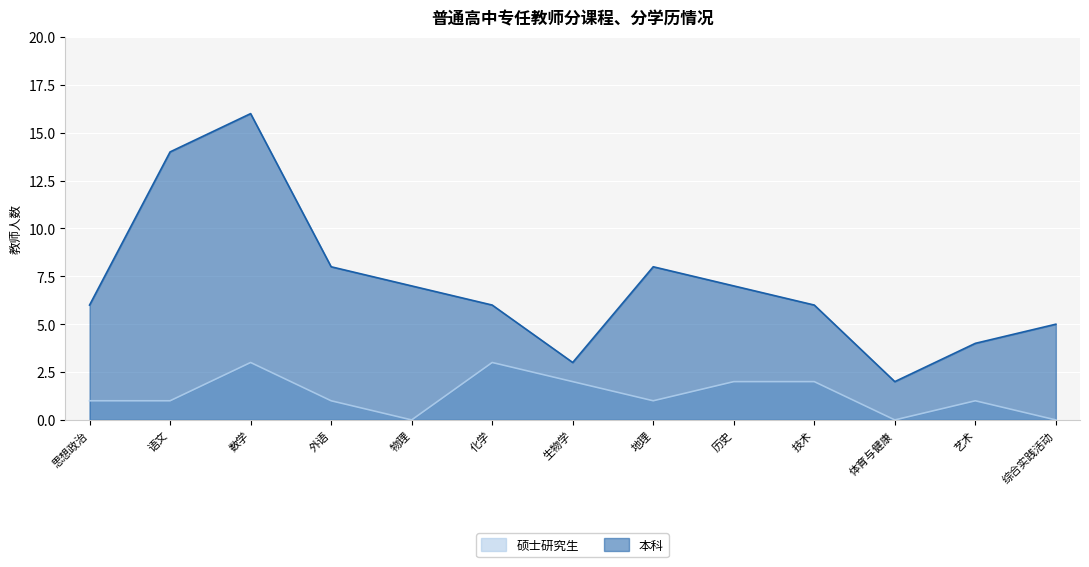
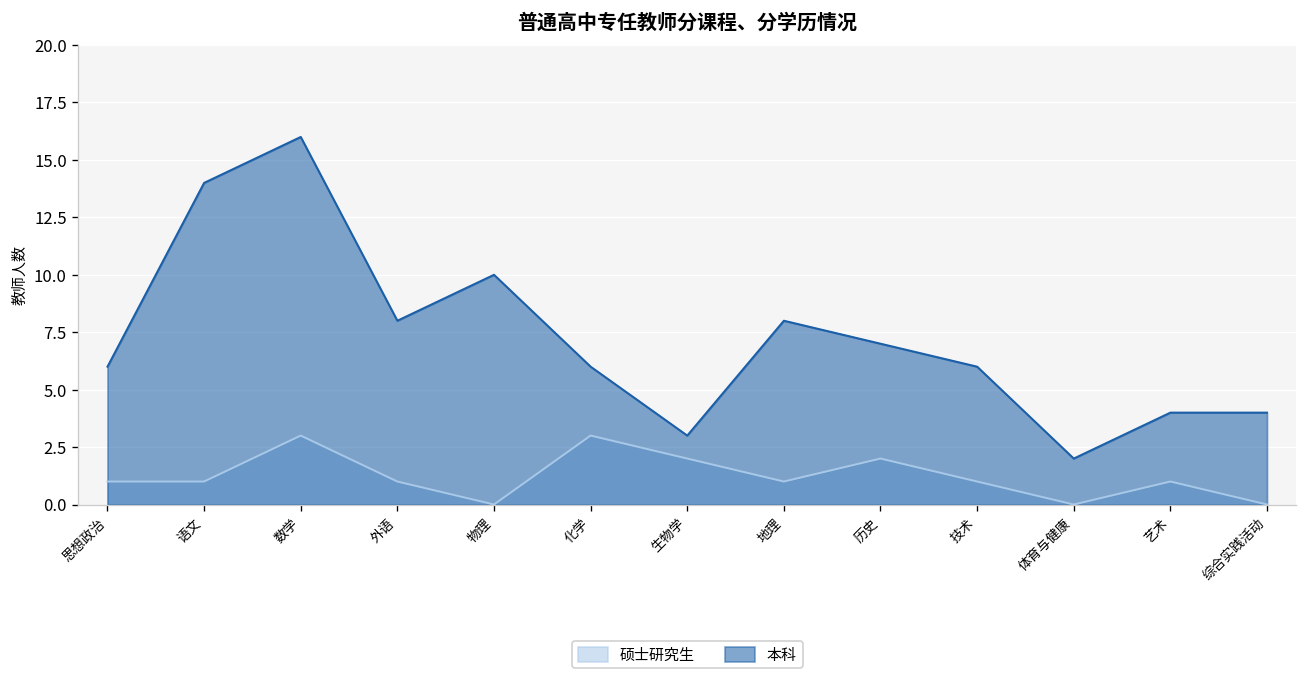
本科, 物理: 7 -> 10
硕士研究生, 技术: 2 -> 1
本科, 综合实践活动: 5 -> 4
